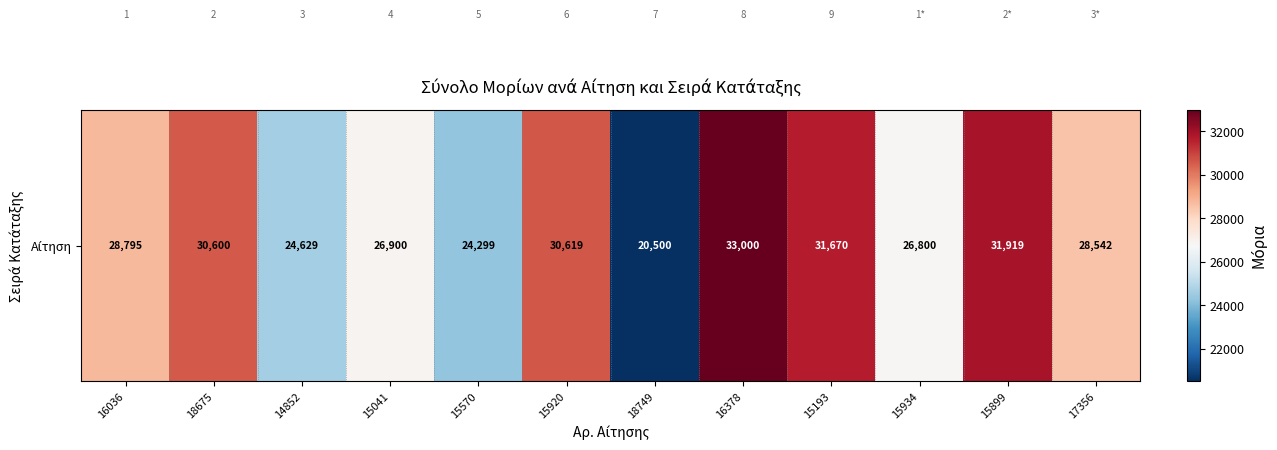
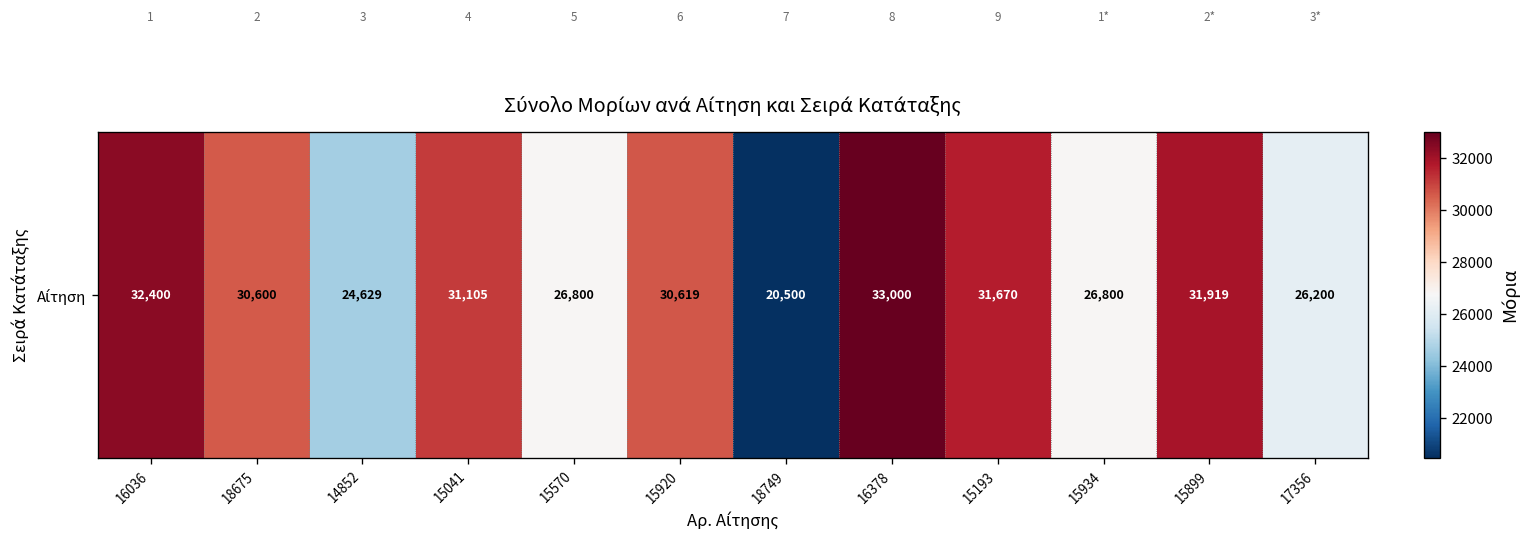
Αίτηση, 16036: 28,795 -> 32,400
Αίτηση, 15041: 26,900 -> 31,105
Αίτηση, 15570: 24,299 -> 26,800
Αίτηση, 17356: 28,542 -> 26,200
